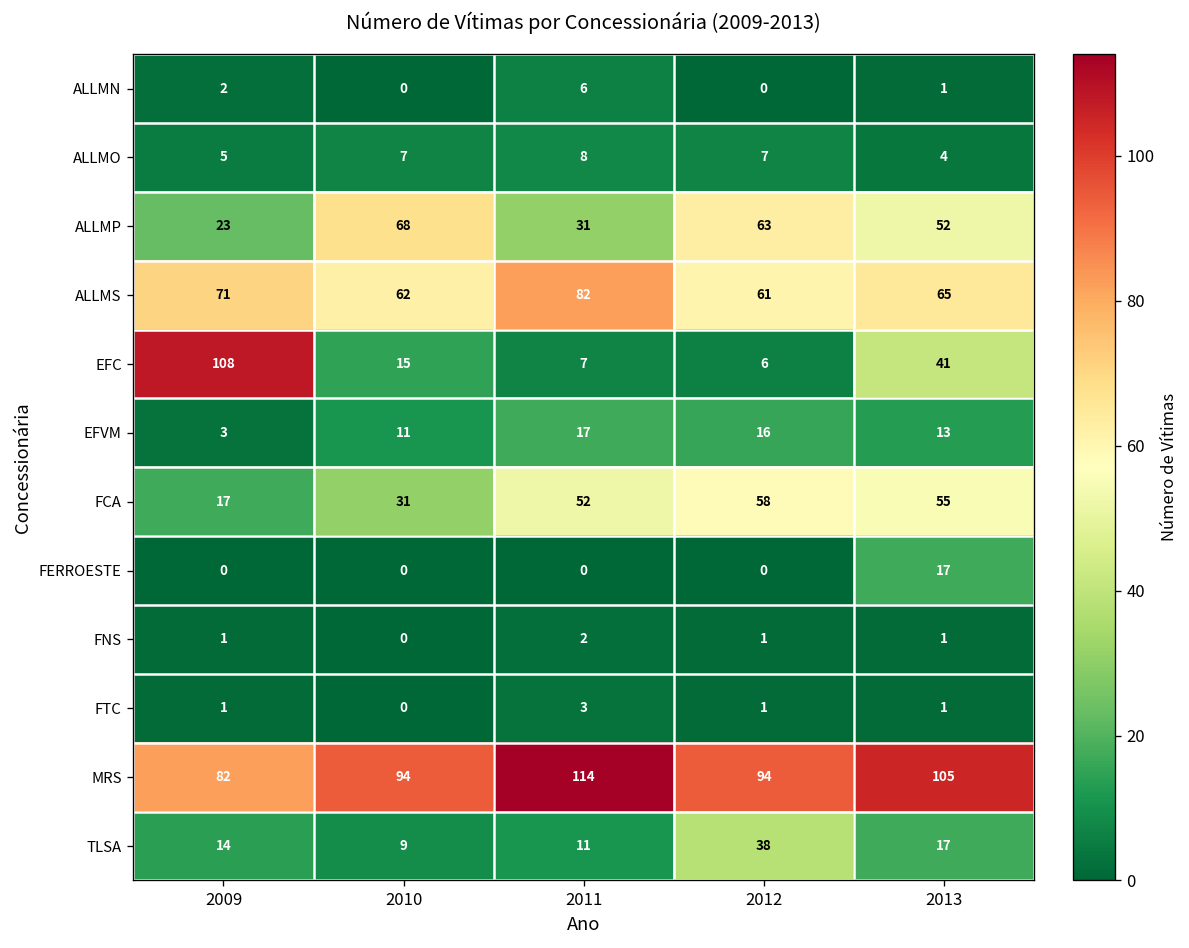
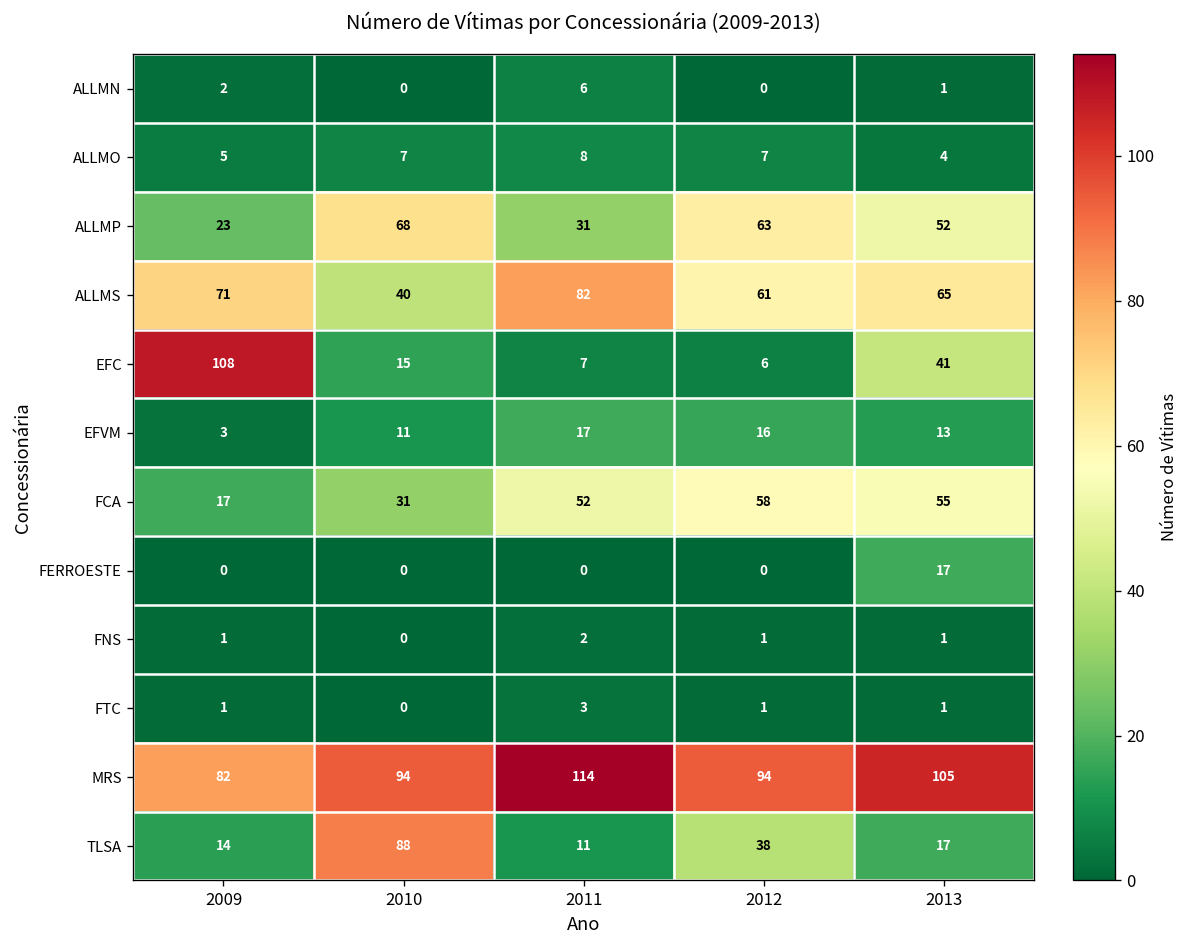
ALLMS, 2010: 62 -> 40
TLSA, 2010: 9 -> 88
